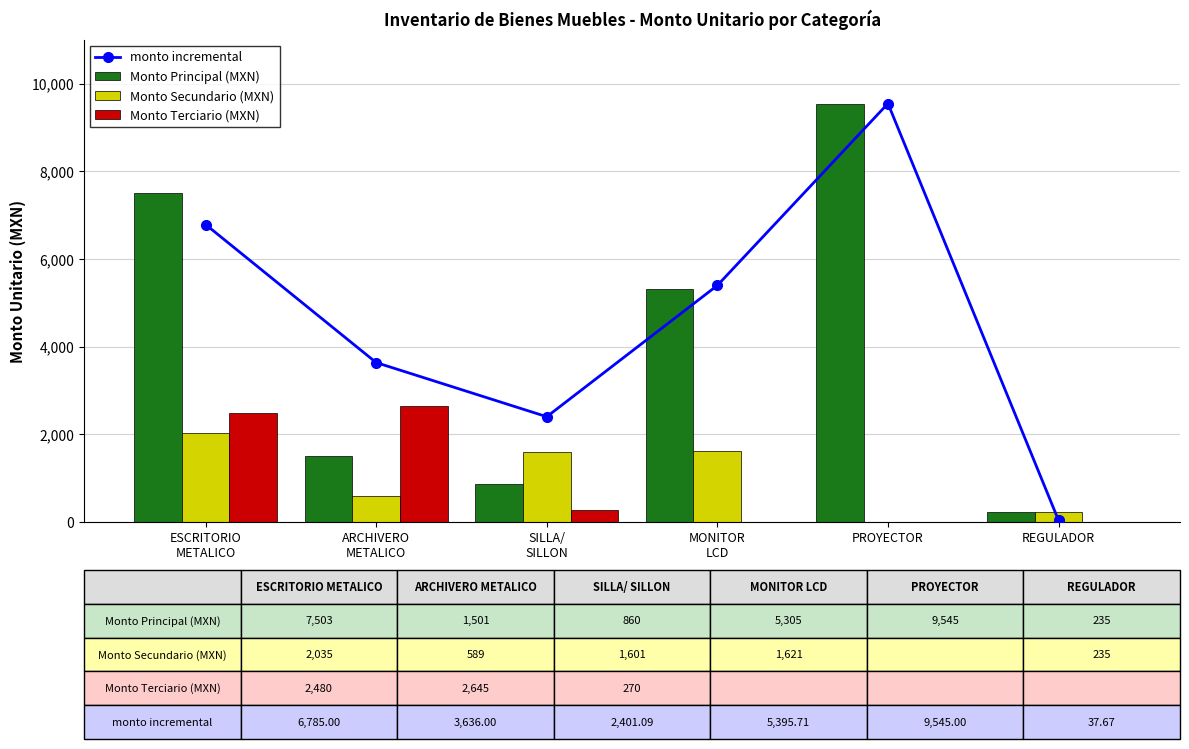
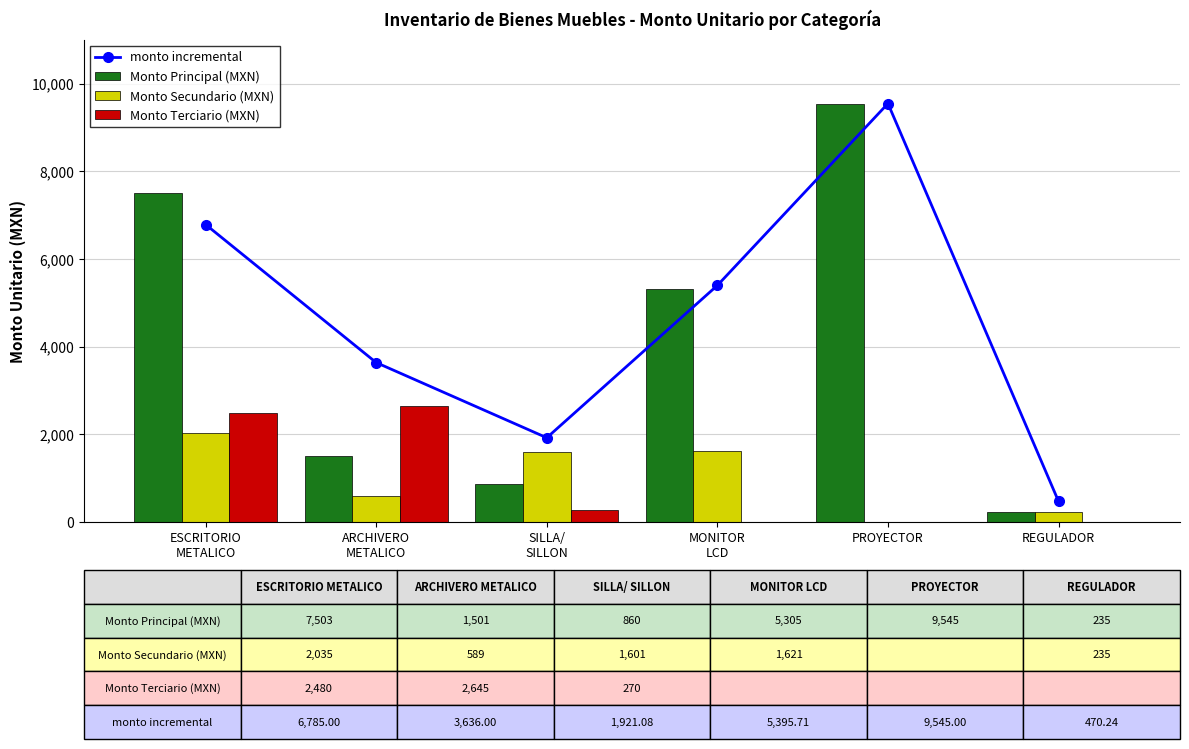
monto incremental, SILLA/ SILLON: 2,401.09 -> 1,921.08
monto incremental, REGULADOR: 37.67 -> 470.24
